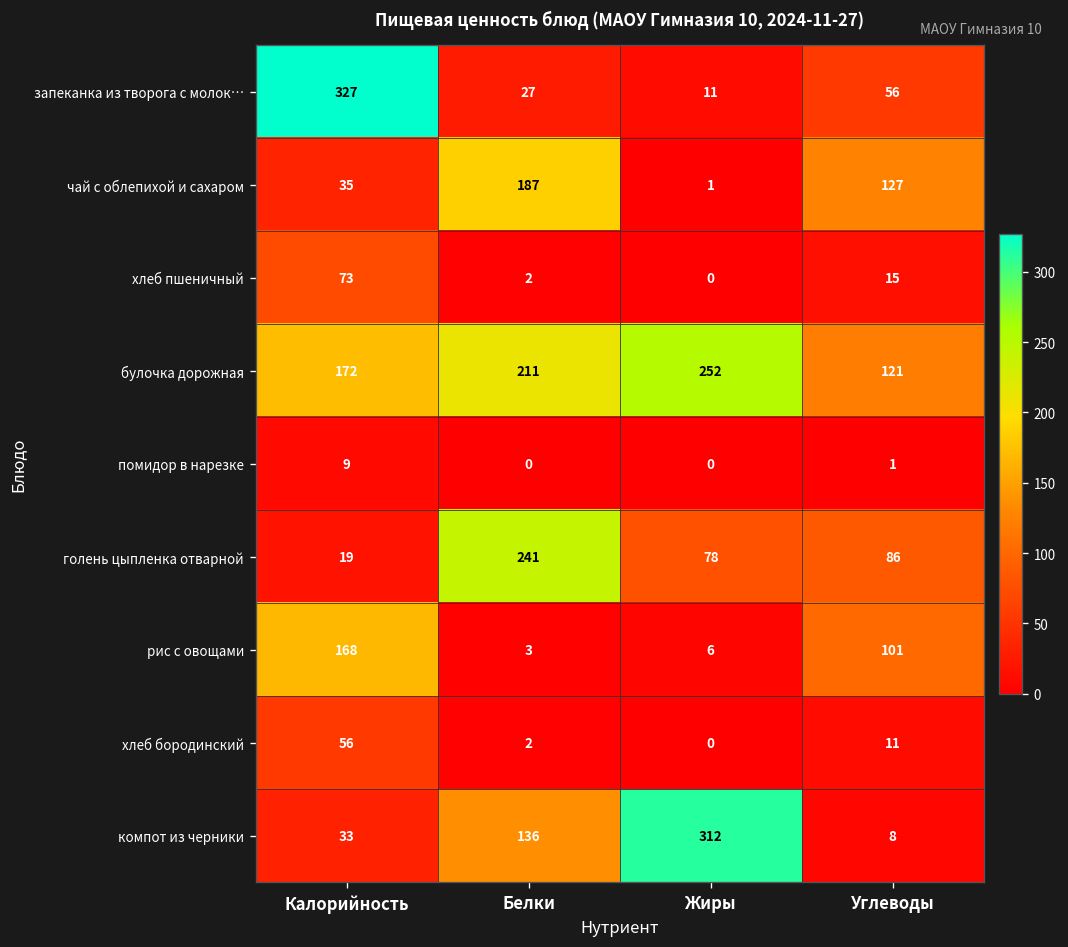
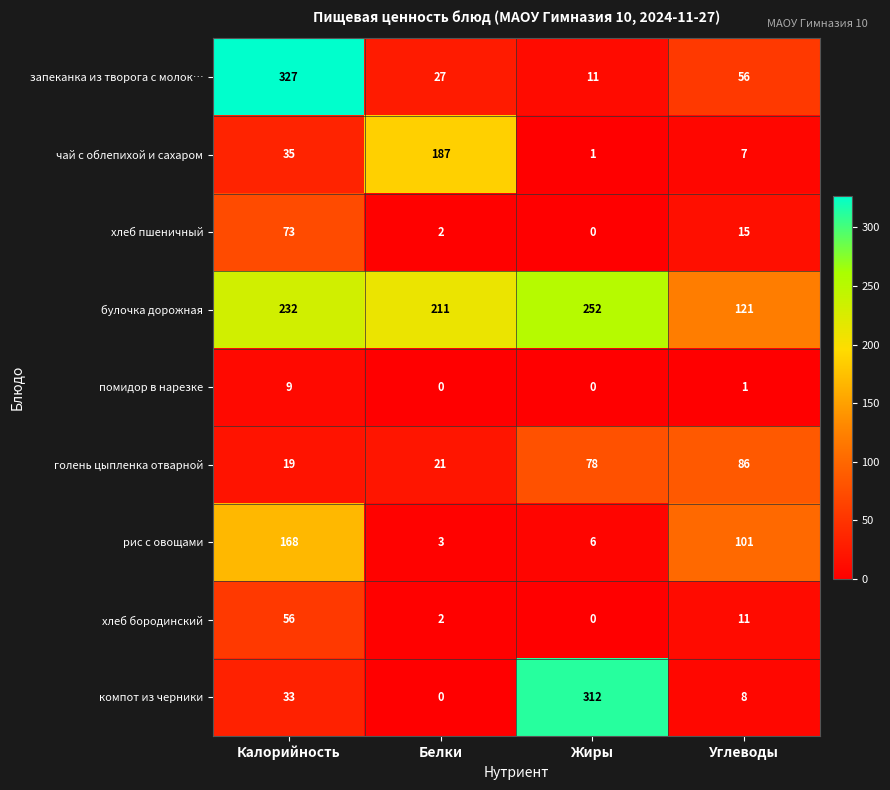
чай с облепихой и сахаром, Углеводы: 127 -> 7
булочка дорожная, Калорийность: 172 -> 232
голень цыпленка отварной, Белки: 241 -> 21
компот из черники, Белки: 136 -> 0
